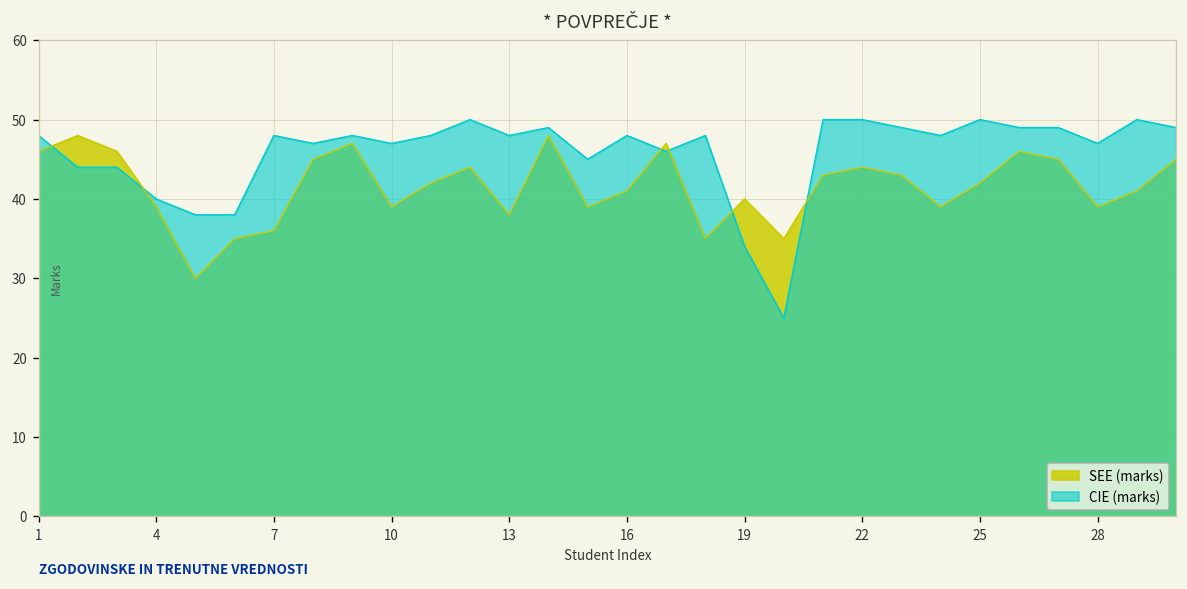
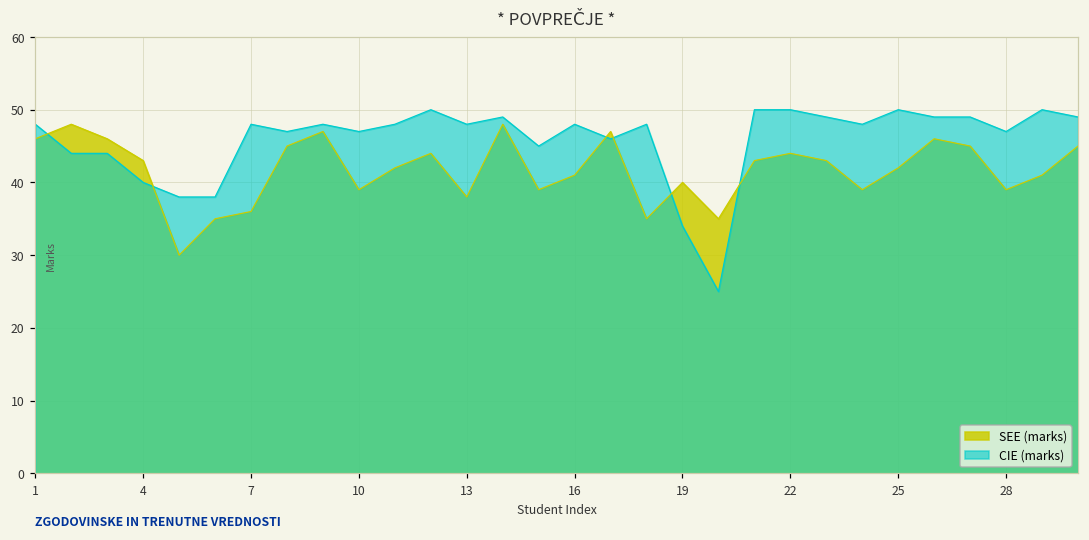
SEE (marks), 4: 39 -> 43
